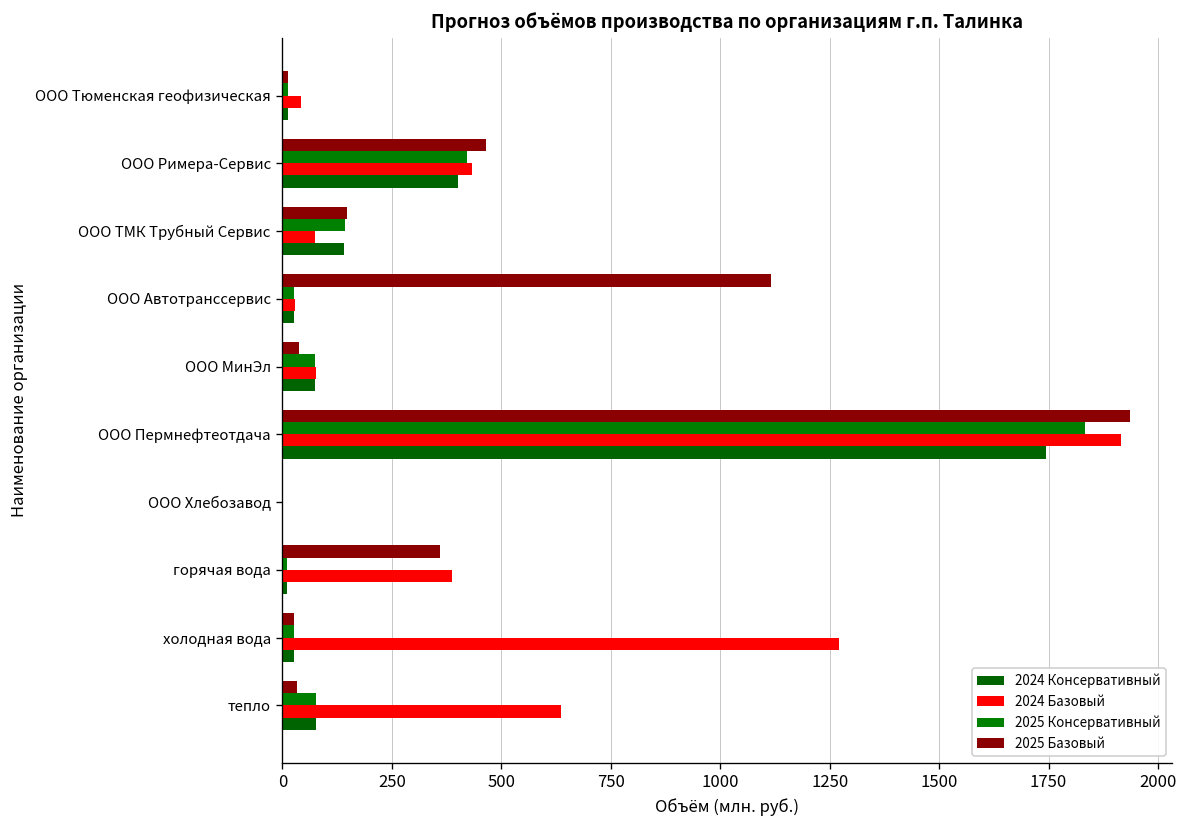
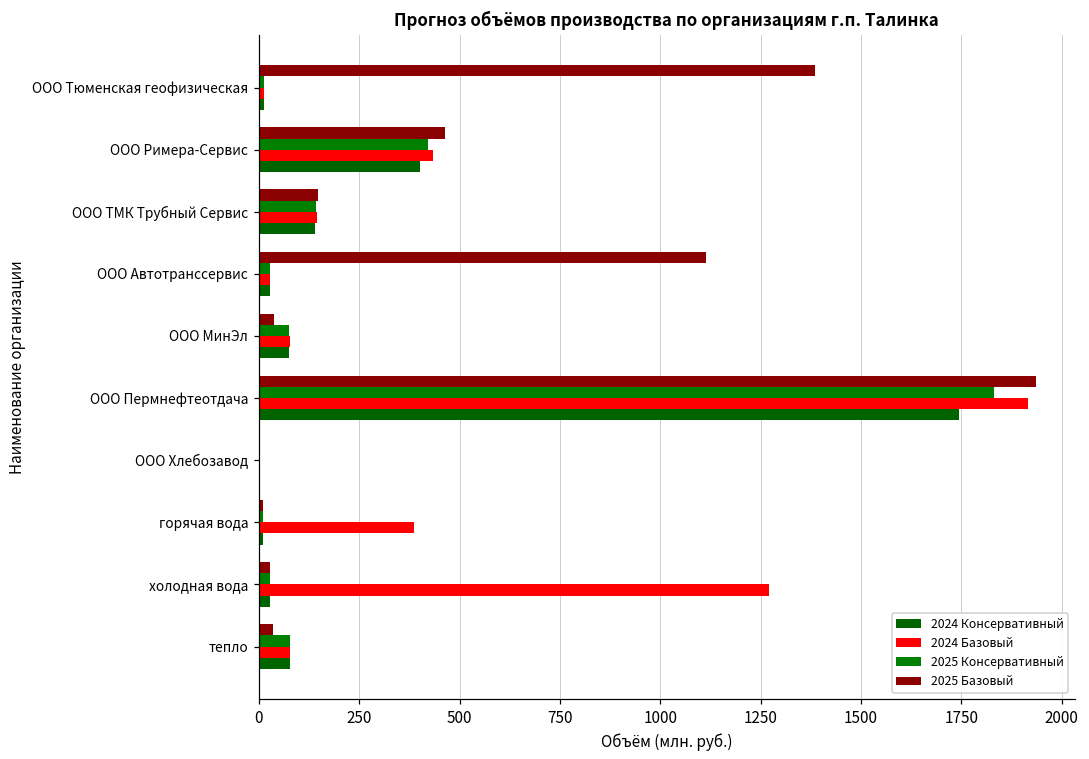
2025 Базовый, ООО Тюменская геофизическая: 10 -> 1390
2024 Базовый, ООО Тюменская геофизическая: 40 -> 10
2024 Базовый, ООО ТМК Трубный Сервис: 70 -> 140
2025 Базовый, горячая вода: 360 -> 10
2024 Базовый, тепло: 640 -> 80
